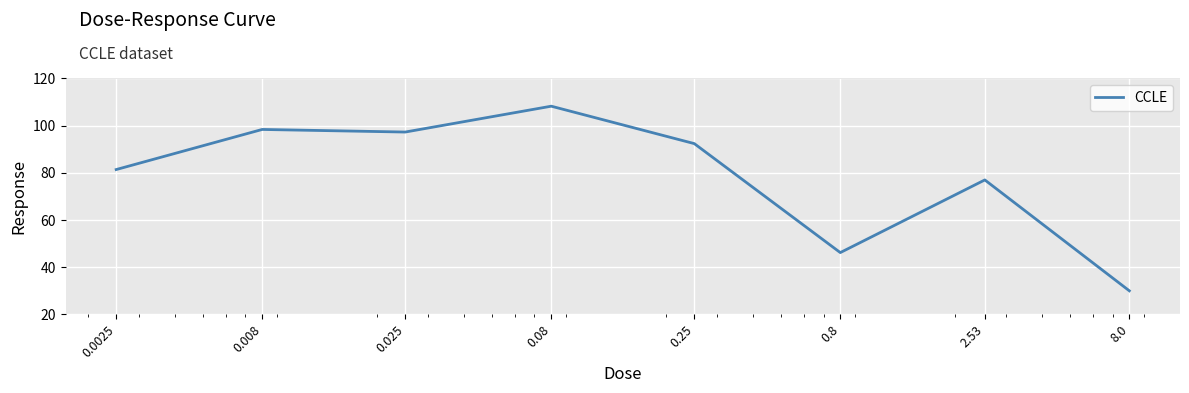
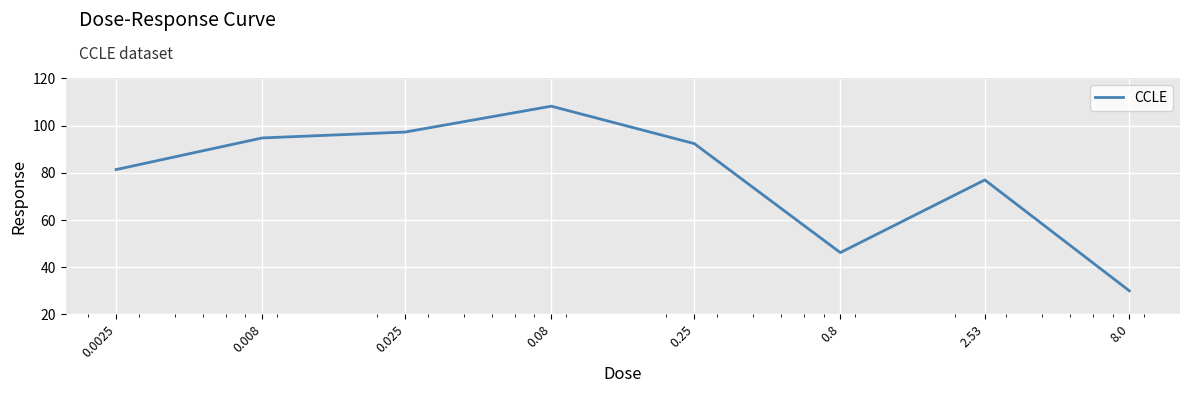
0.008: 98 -> 95
